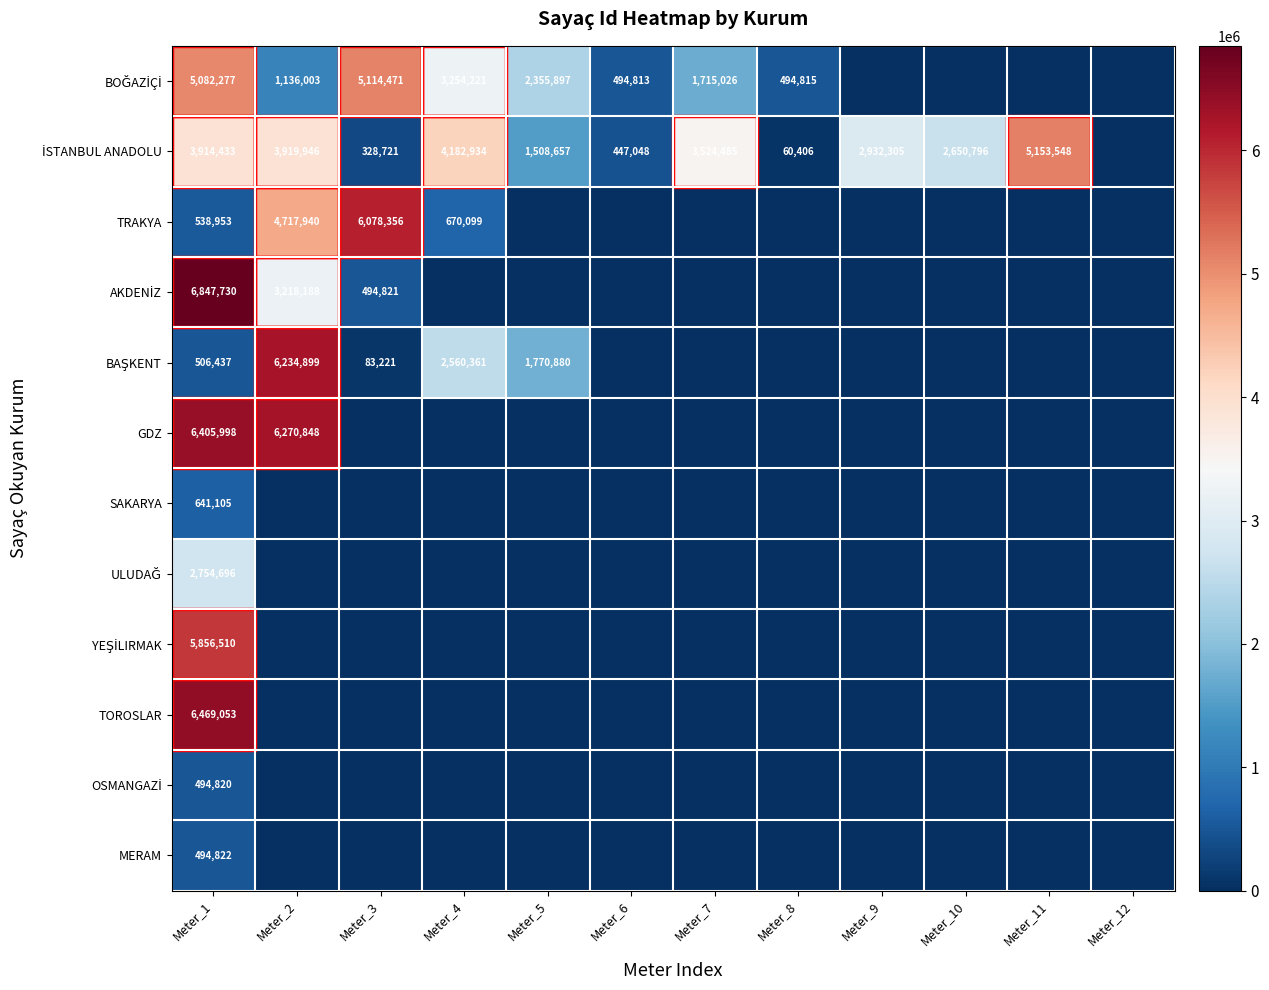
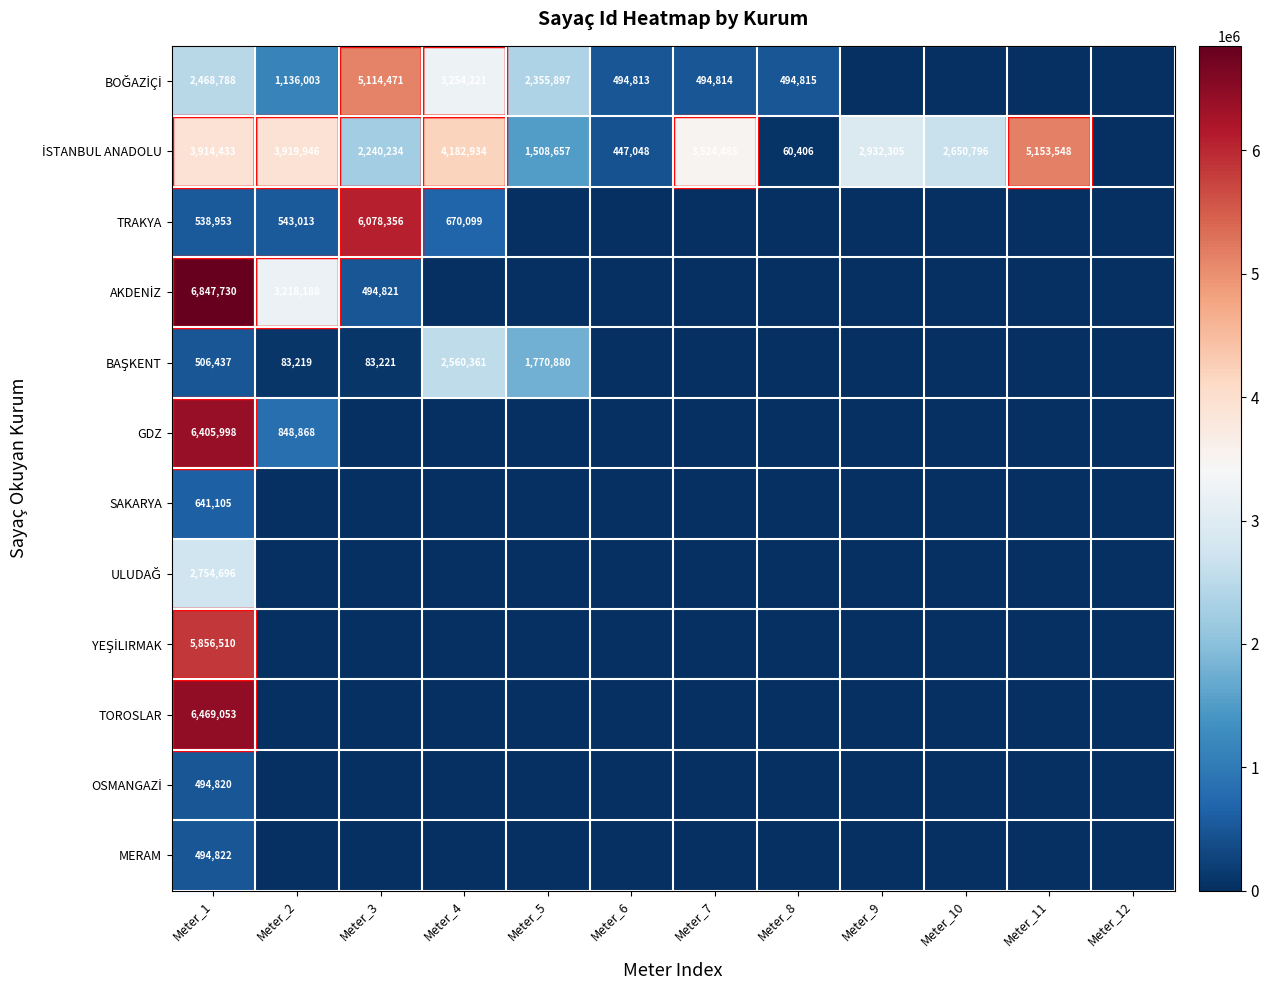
BOĞAZİÇİ, Meter_1: 5,082,277 -> 2,468,788
BOĞAZİÇİ, Meter_7: 1,715,026 -> 494,814
İSTANBUL ANADOLU, Meter_3: 328,721 -> 2,240,234
TRAKYA, Meter_2: 4,717,940 -> 543,013
BAŞKENT, Meter_2: 6,234,899 -> 83,219
GDZ, Meter_2: 6,270,848 -> 848,868
